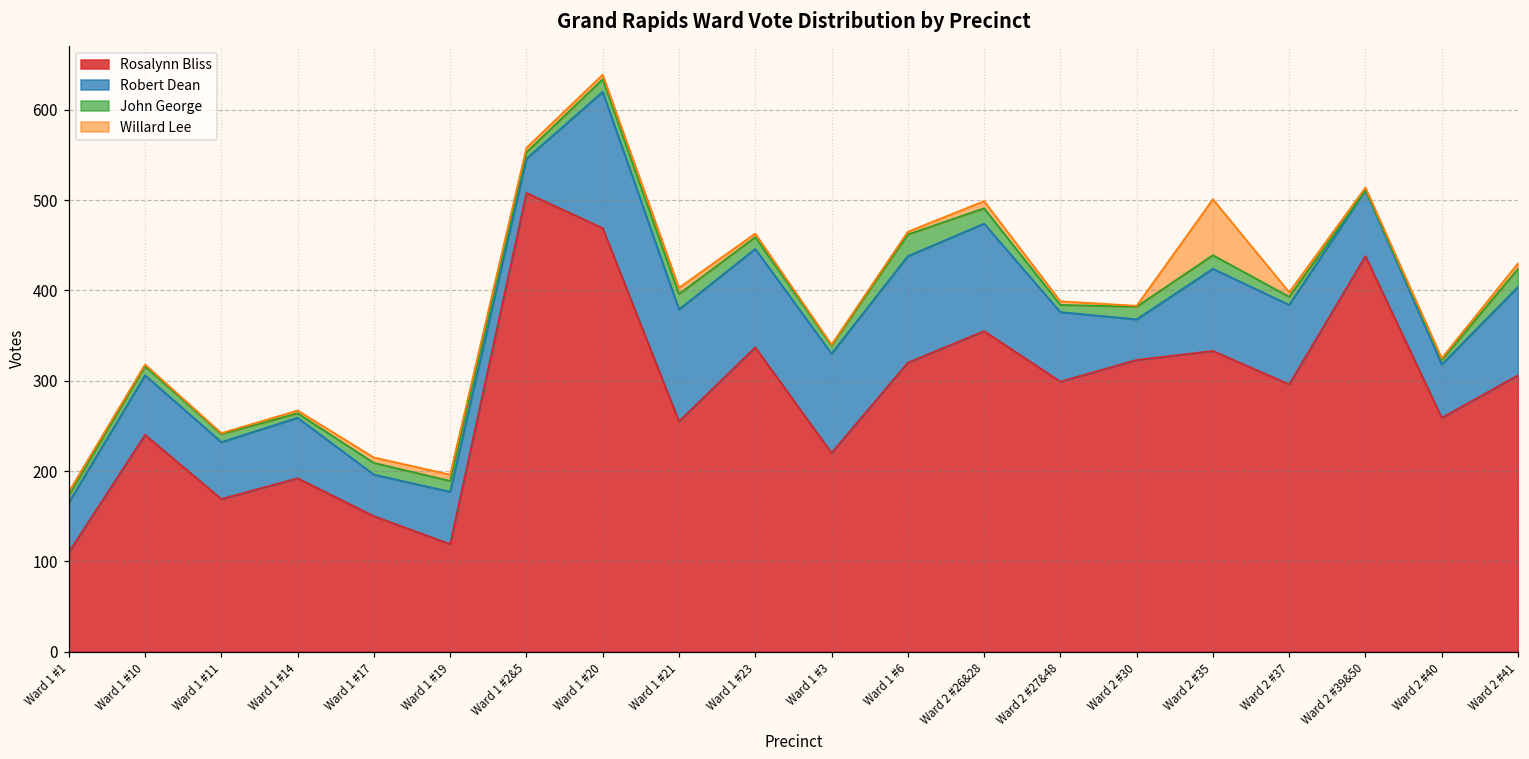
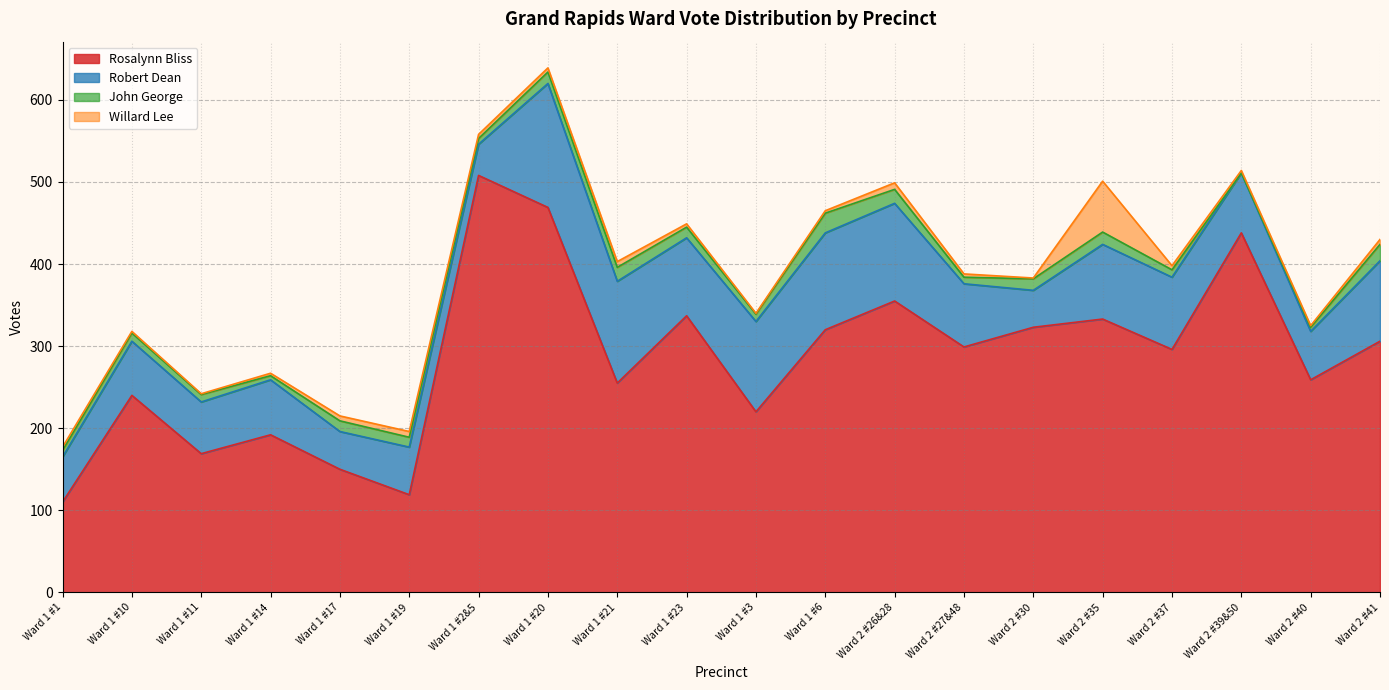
Robert Dean, Ward 1 #23: 110 -> 100
